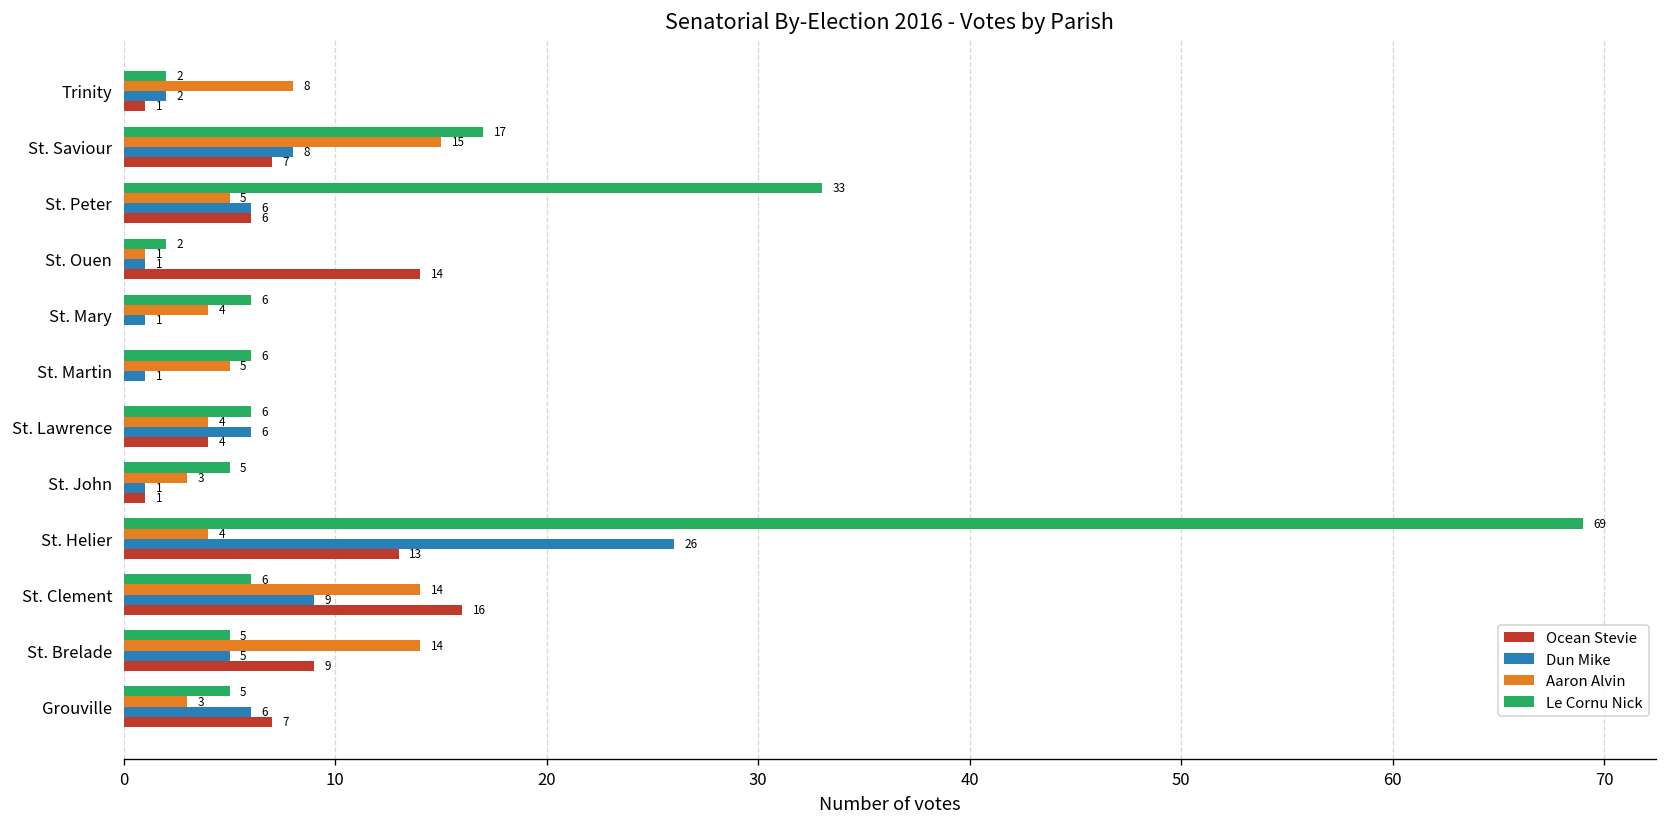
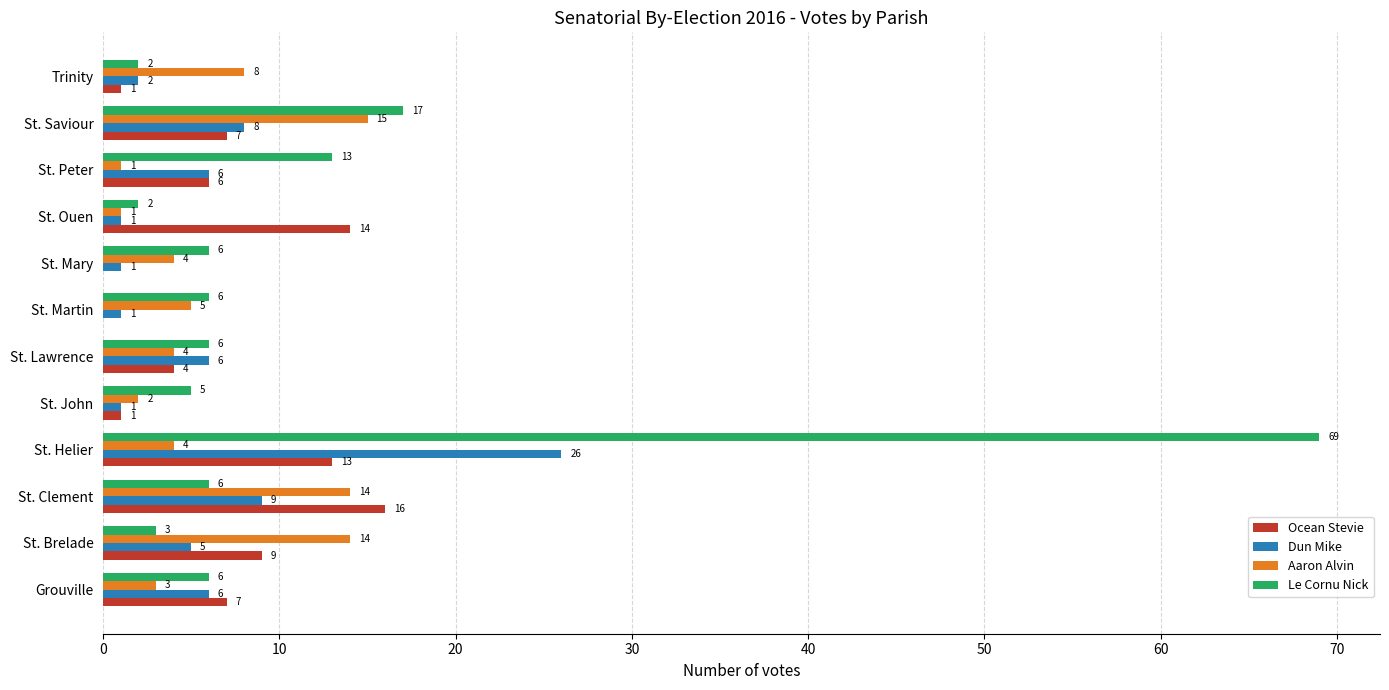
Le Cornu Nick, St. Peter: 33 -> 13
Aaron Alvin, St. Peter: 5 -> 1
Aaron Alvin, St. John: 3 -> 2
Le Cornu Nick, St. Brelade: 5 -> 3
Le Cornu Nick, Grouville: 5 -> 6
